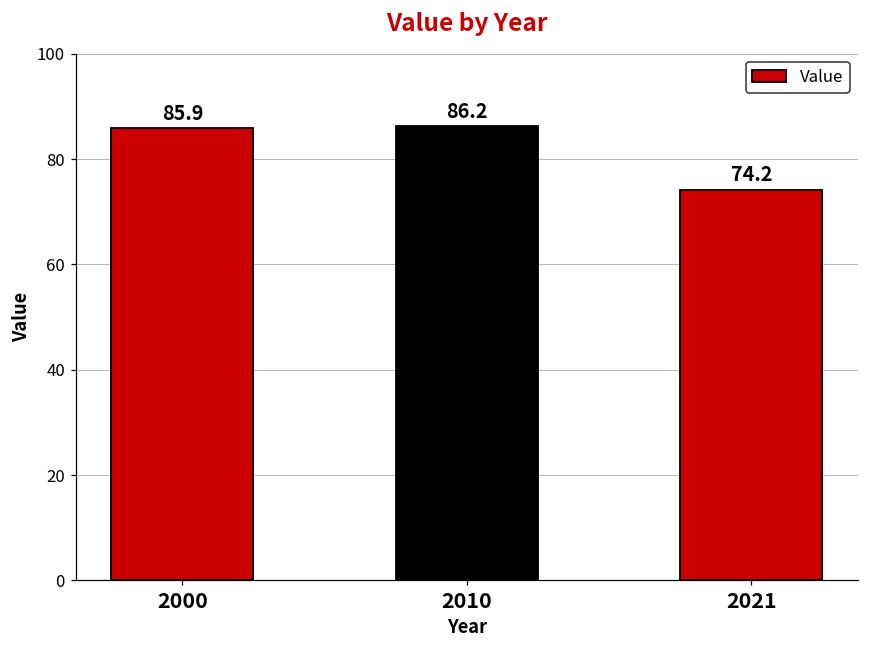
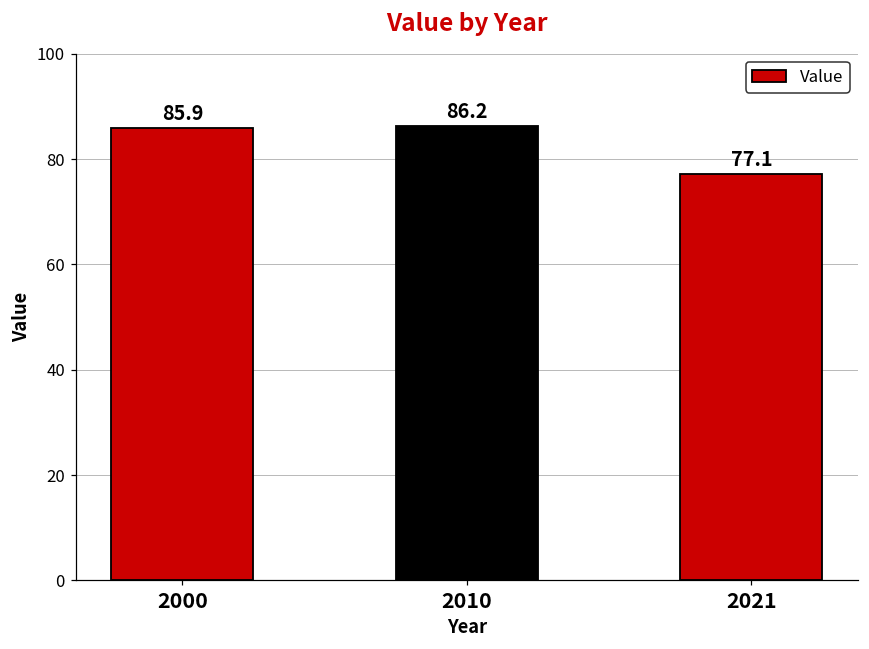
2021: 74.2 -> 77.1
